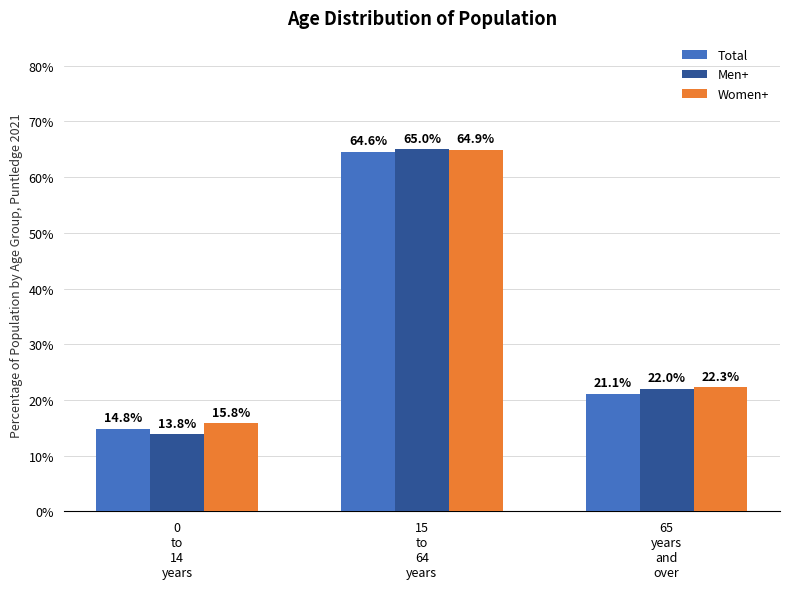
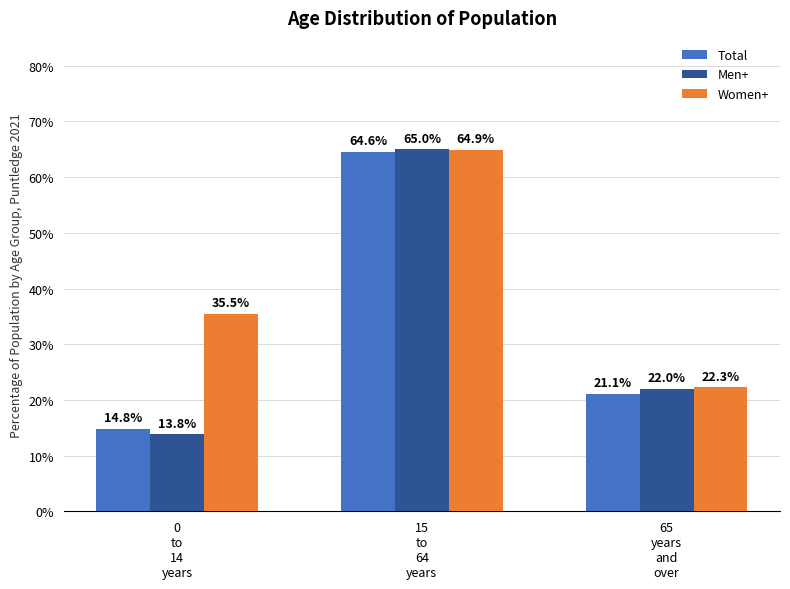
Women+, 0 to 14 years: 15.8% -> 35.5%
